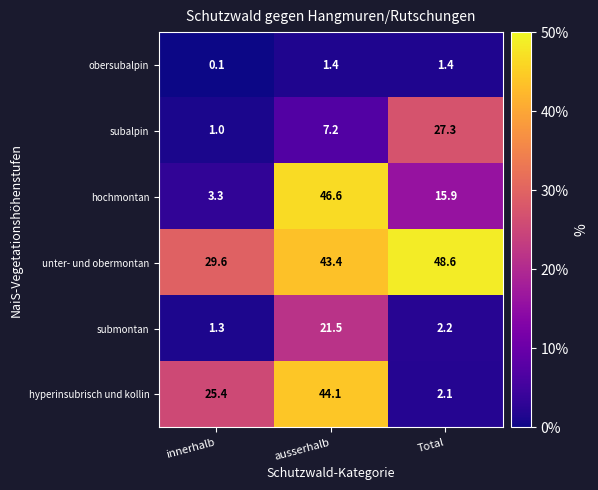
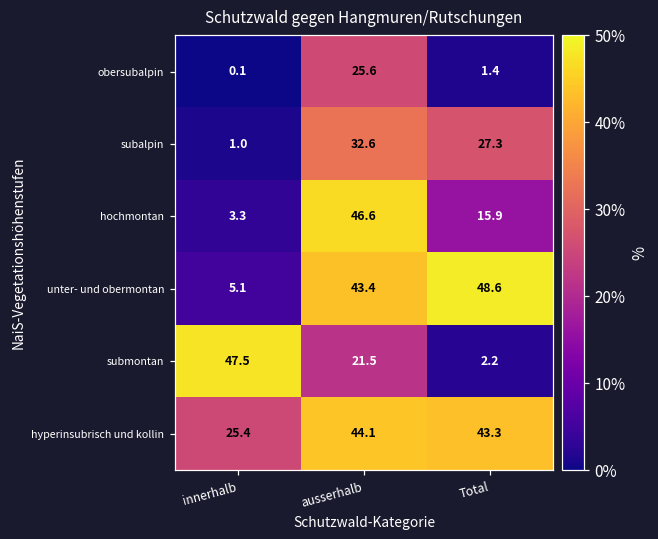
obersubalpin, ausserhalb: 1.4 -> 25.6
subalpin, ausserhalb: 7.2 -> 32.6
unter- und obermontan, innerhalb: 29.6 -> 5.1
submontan, innerhalb: 1.3 -> 47.5
hyperinsubrisch und kollin, Total: 2.1 -> 43.3
